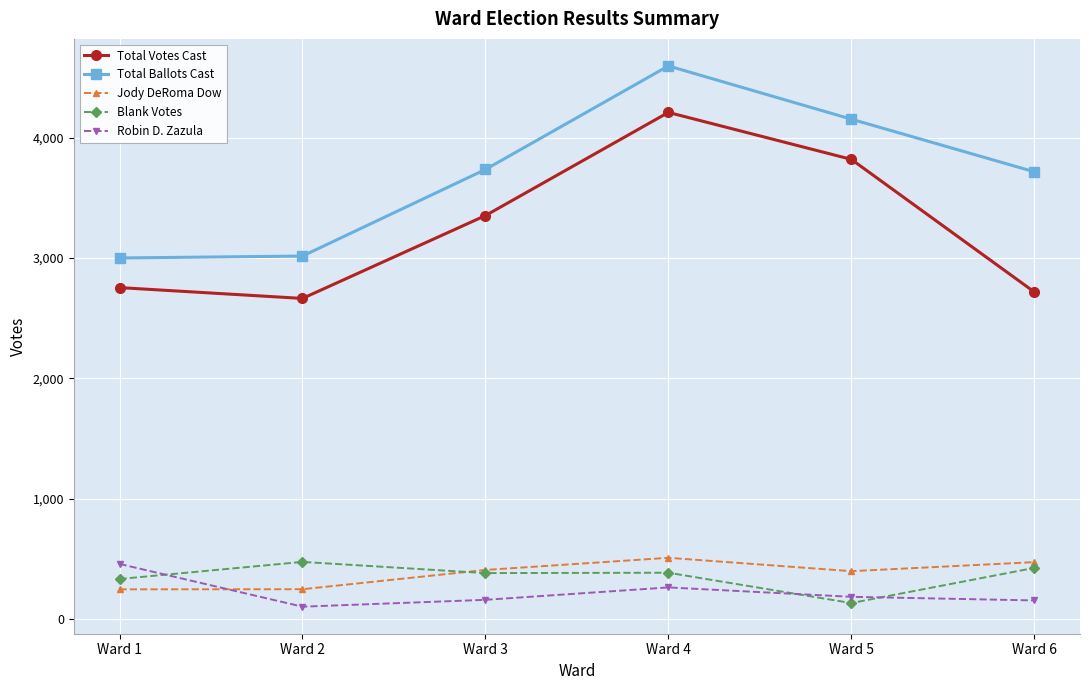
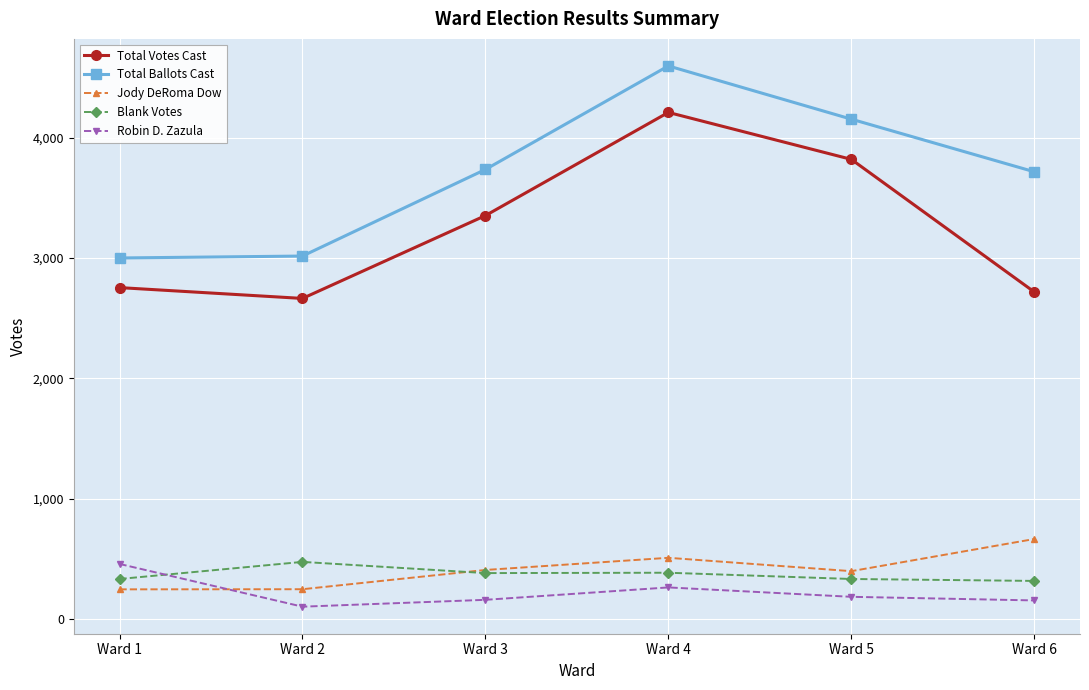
Blank Votes, Ward 5: 130 -> 330
Jody DeRoma Dow, Ward 6: 470 -> 670
Blank Votes, Ward 6: 430 -> 320
